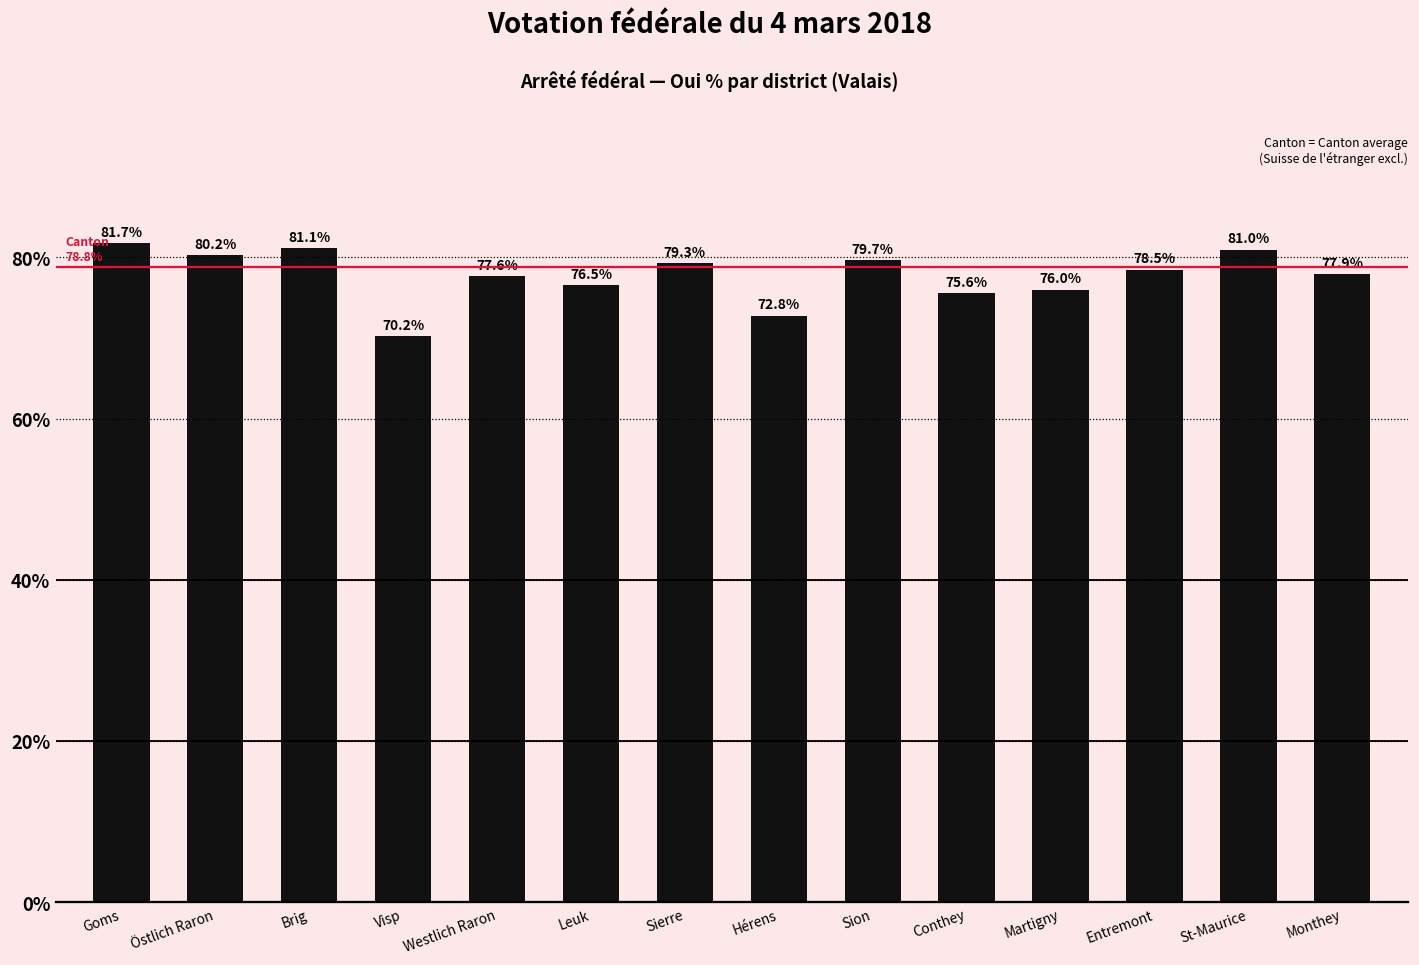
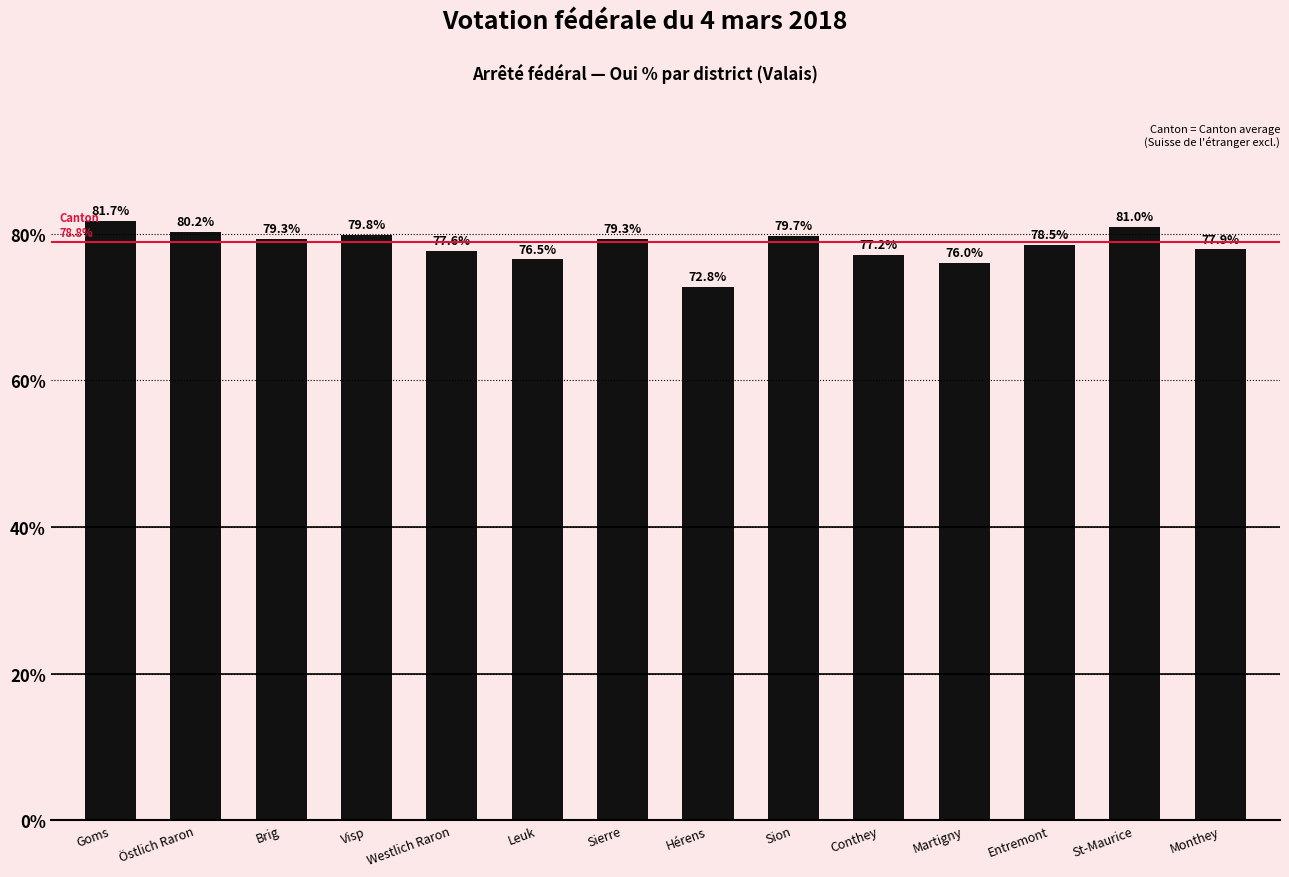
Brig: 81.1% -> 79.3%
Visp: 70.2% -> 79.8%
Conthey: 75.6% -> 77.2%
